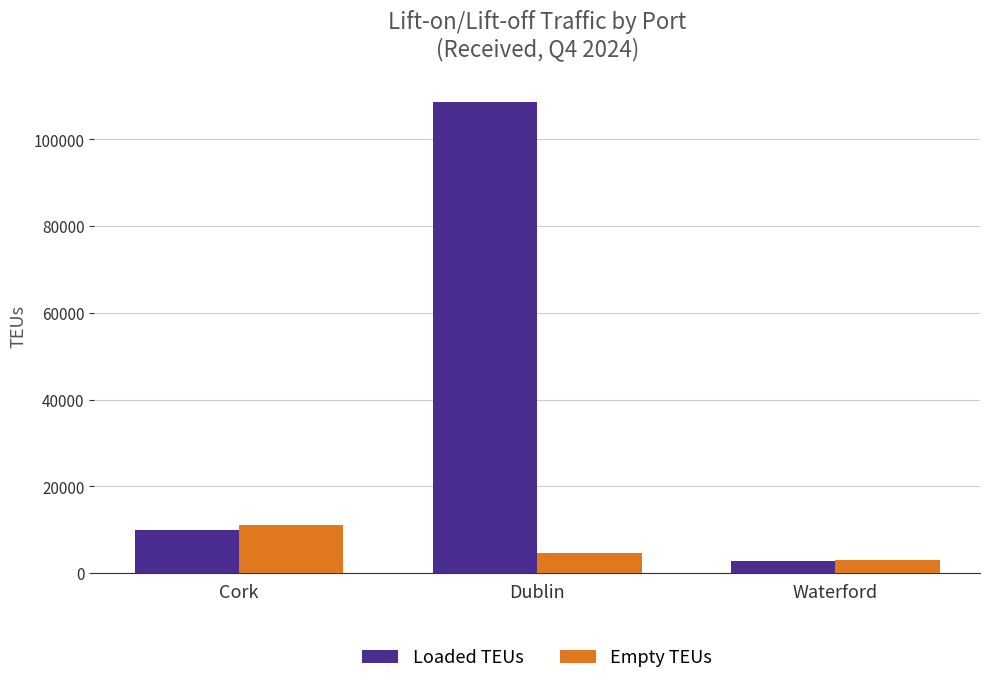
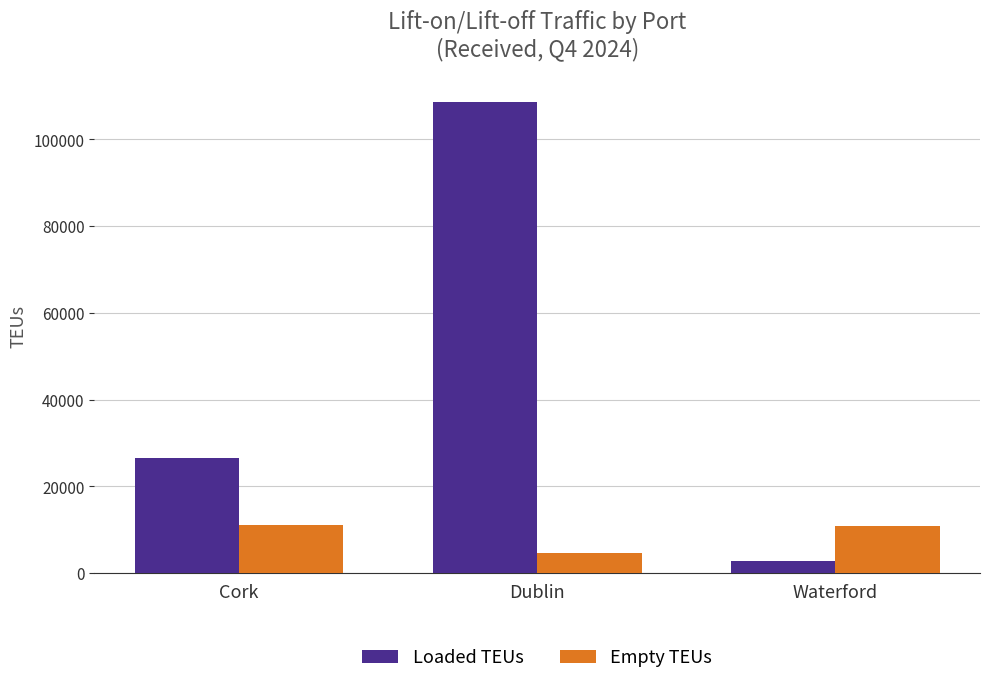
Loaded TEUs, Cork: 10000 -> 27000
Empty TEUs, Waterford: 3000 -> 11000
